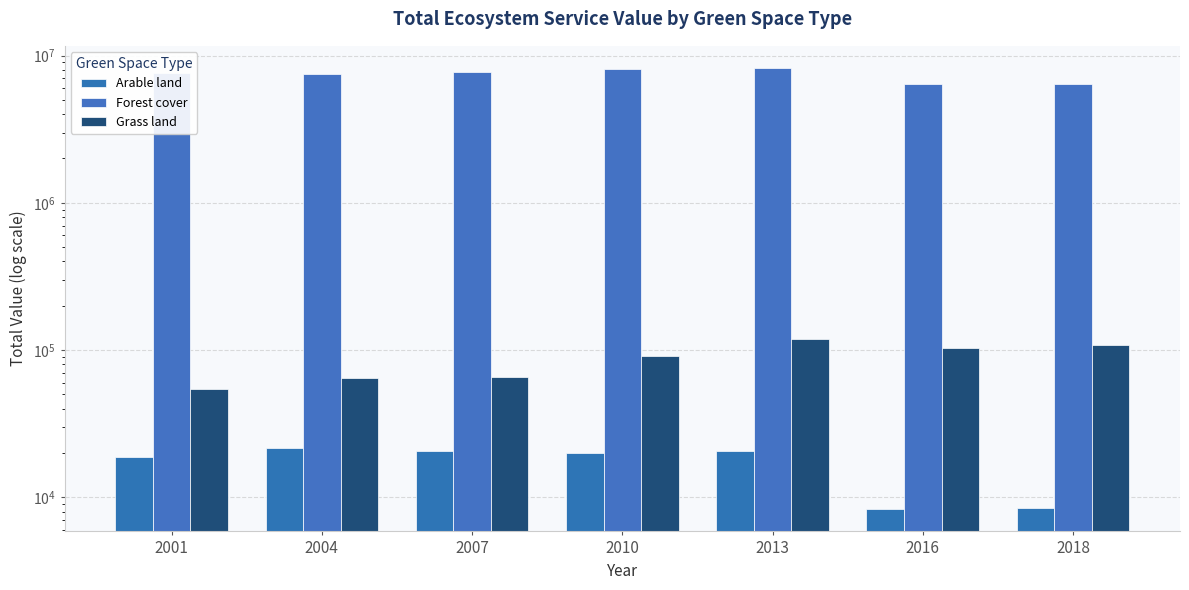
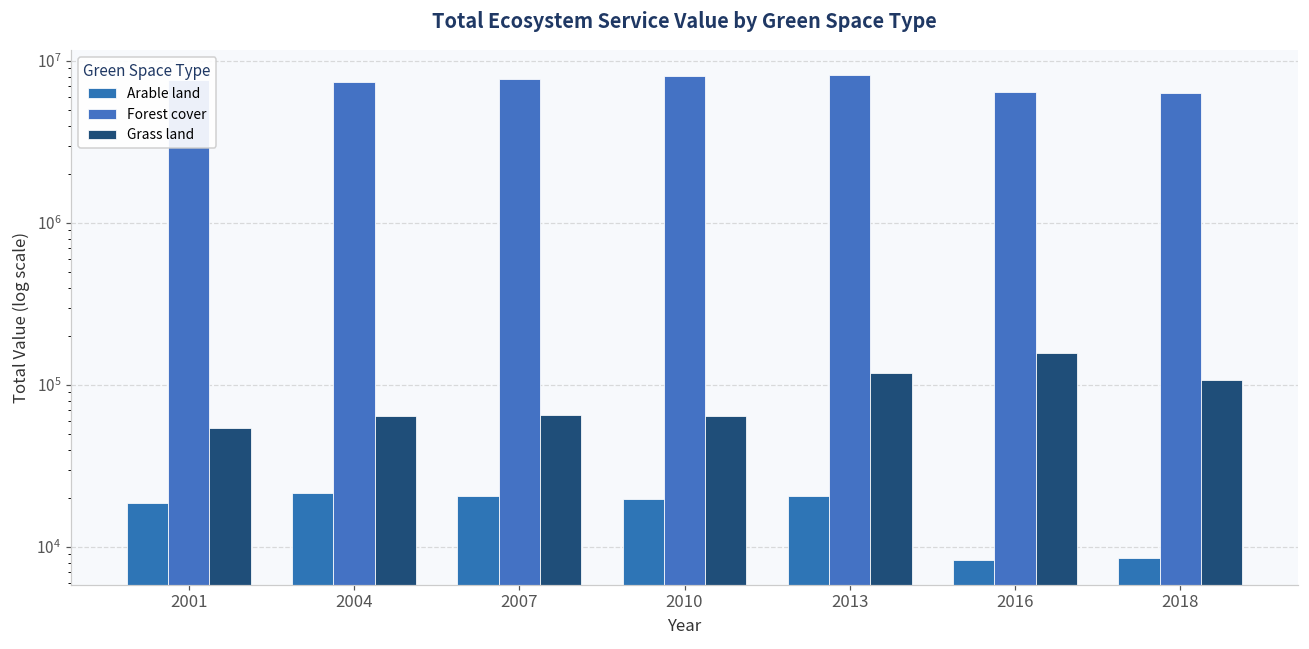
Grass land, 2010: 90000 -> 60000
Grass land, 2016: 100000 -> 160000
